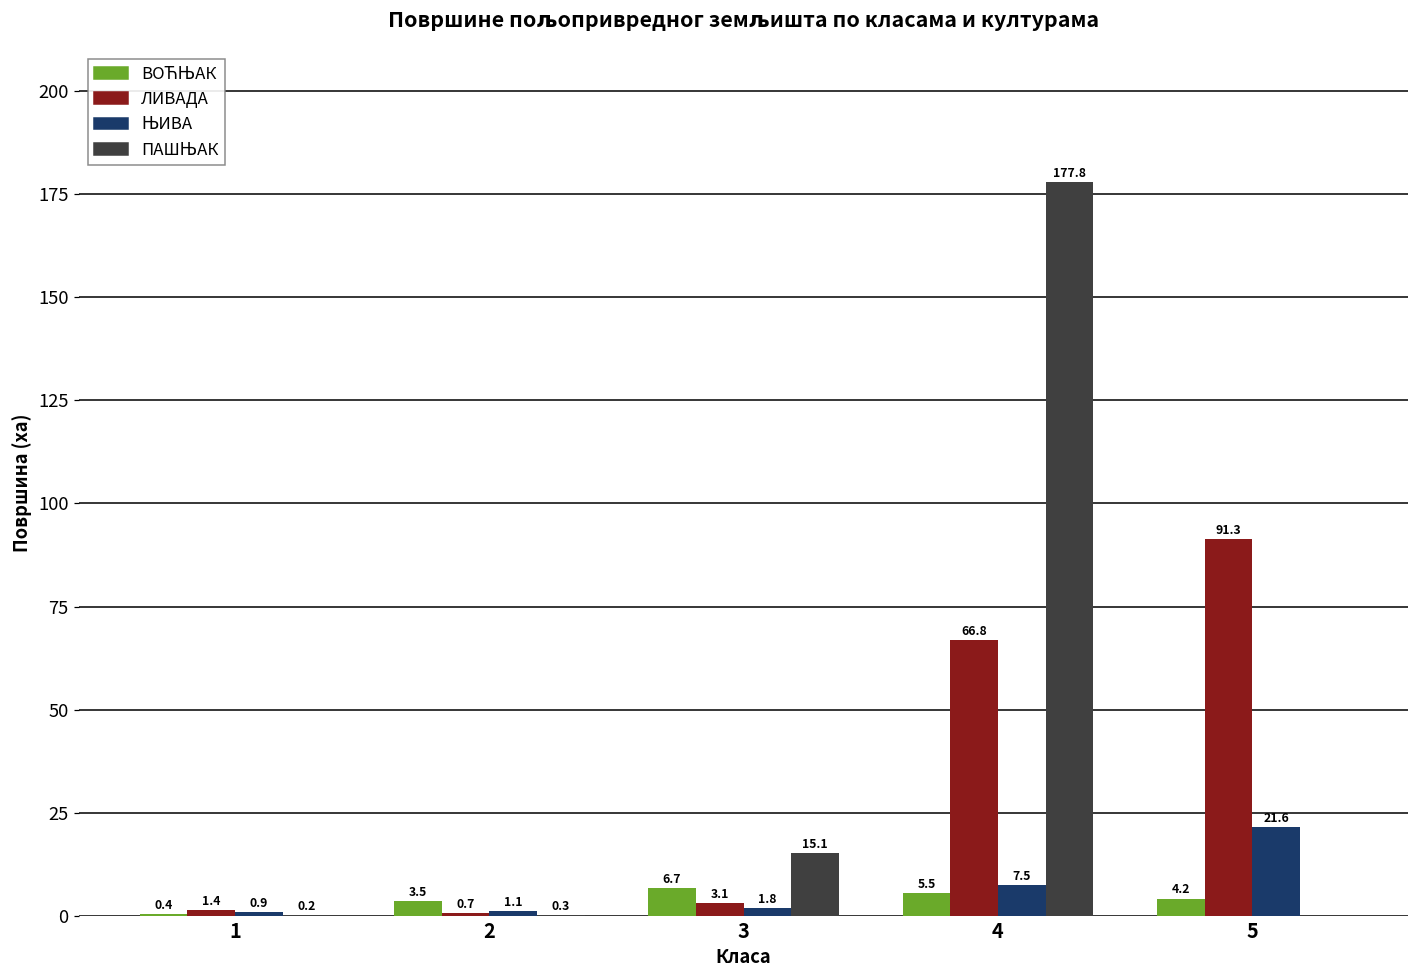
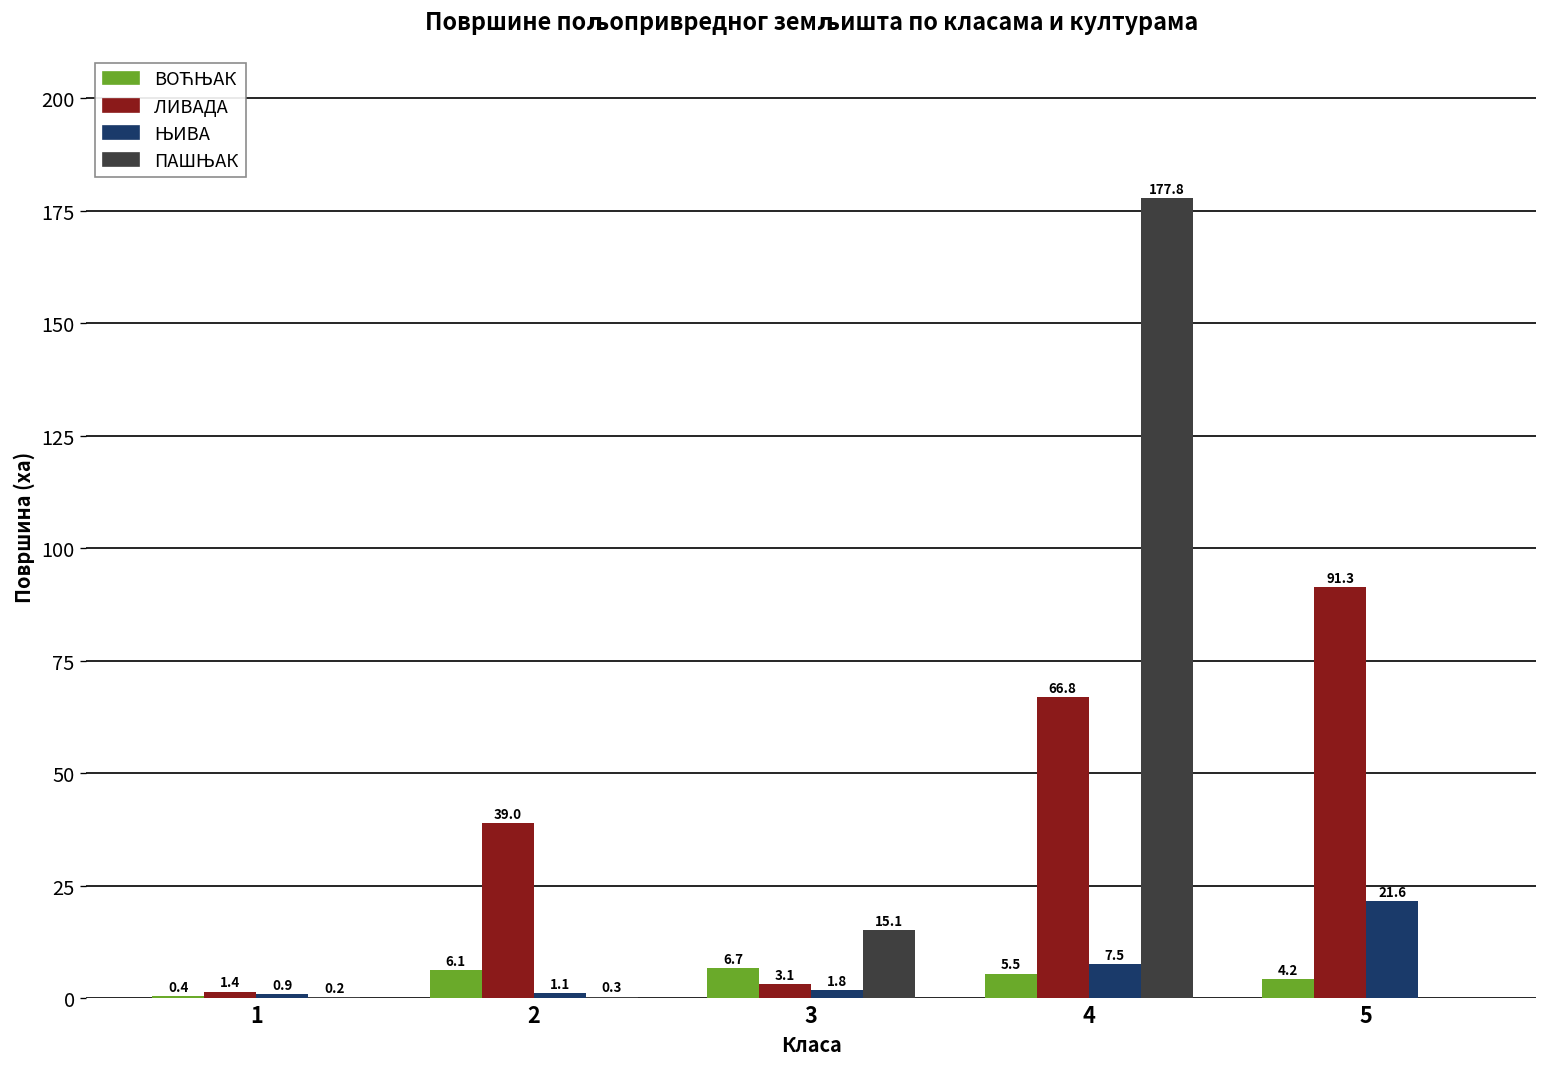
ВОЋЊАК, 2: 3.5 -> 6.1
ЛИВАДА, 2: 0.7 -> 39.0
